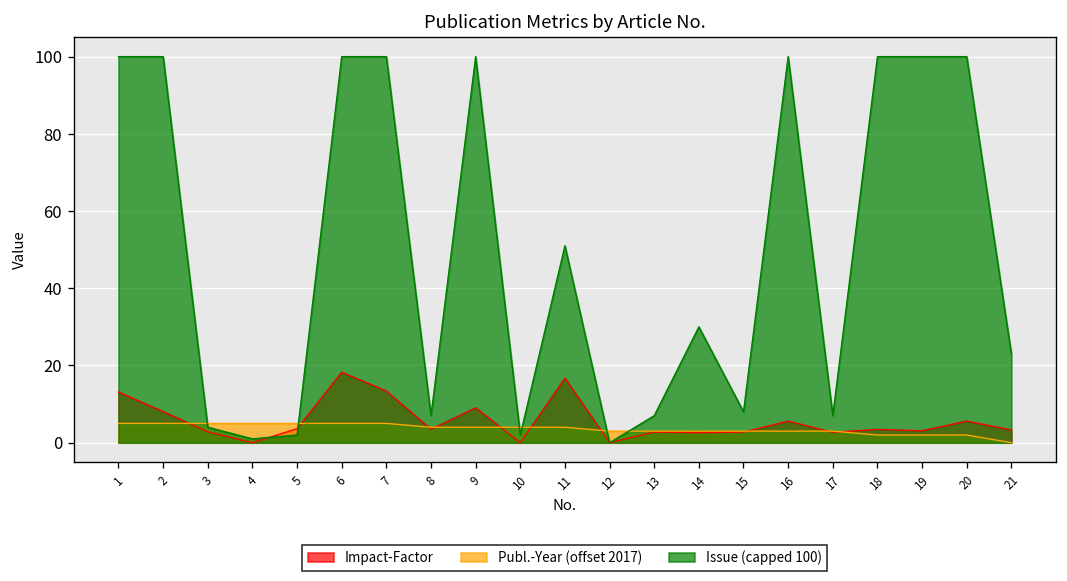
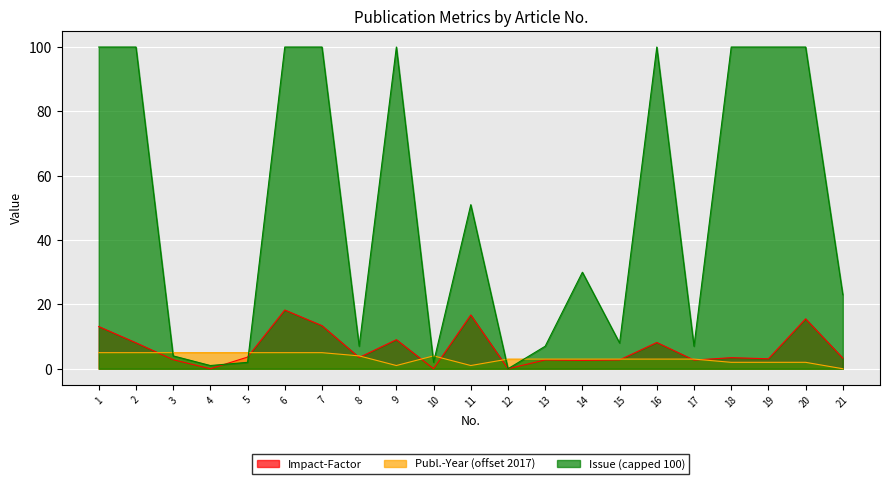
Publ.-Year (offset 2017), 9: 4 -> 1
Publ.-Year (offset 2017), 11: 4 -> 1
Impact-Factor, 16: 6 -> 8
Impact-Factor, 20: 6 -> 16
